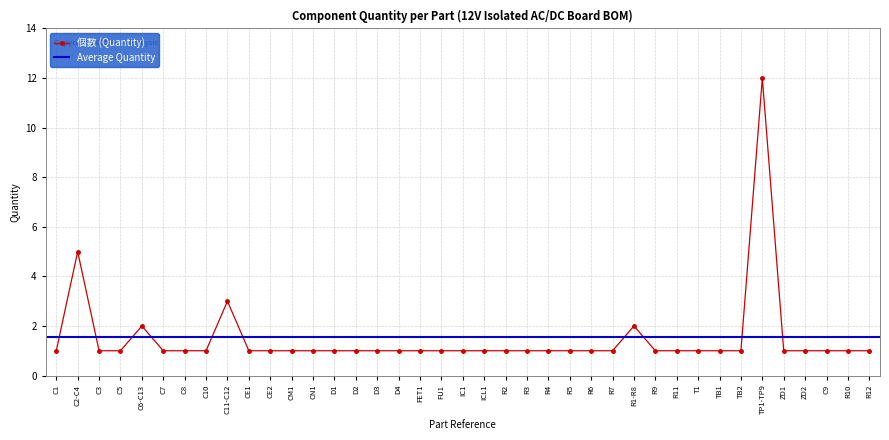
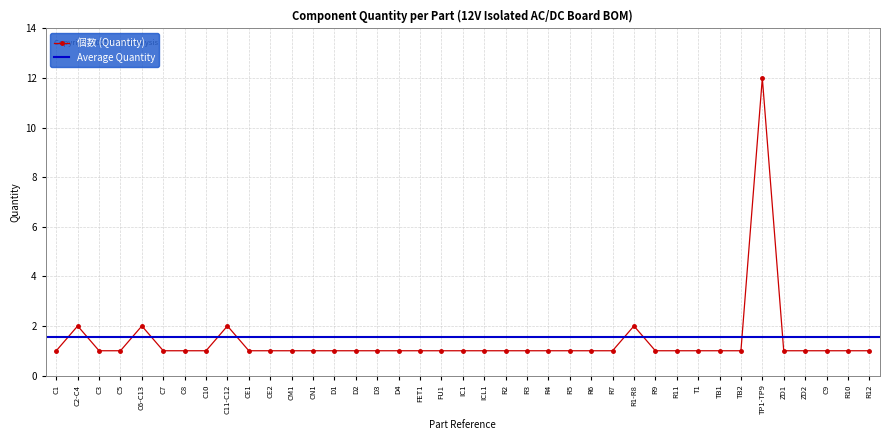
C2-C4: 5 -> 2
C11-C12: 3 -> 2
